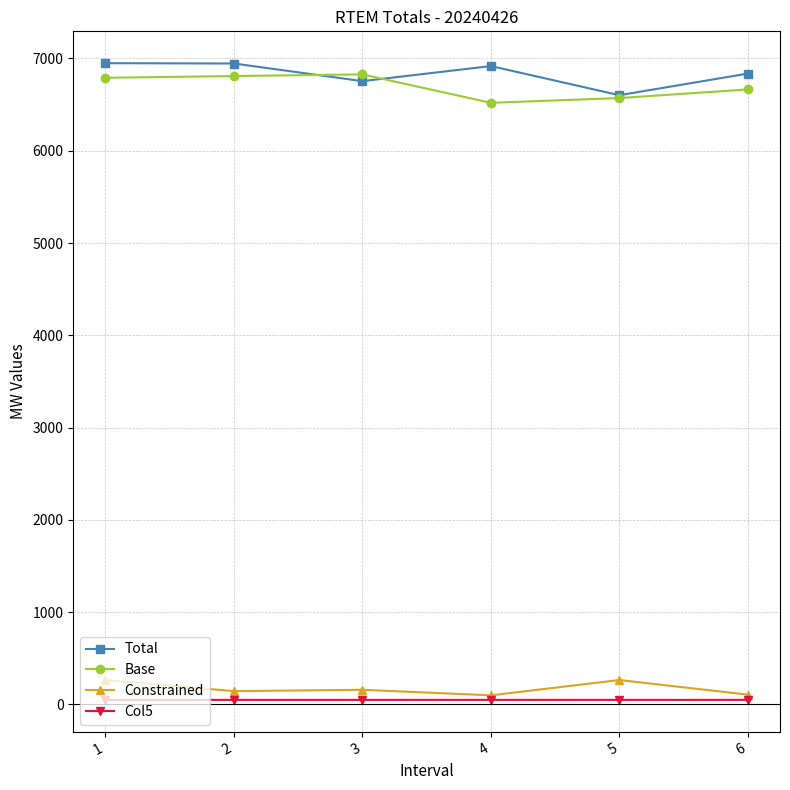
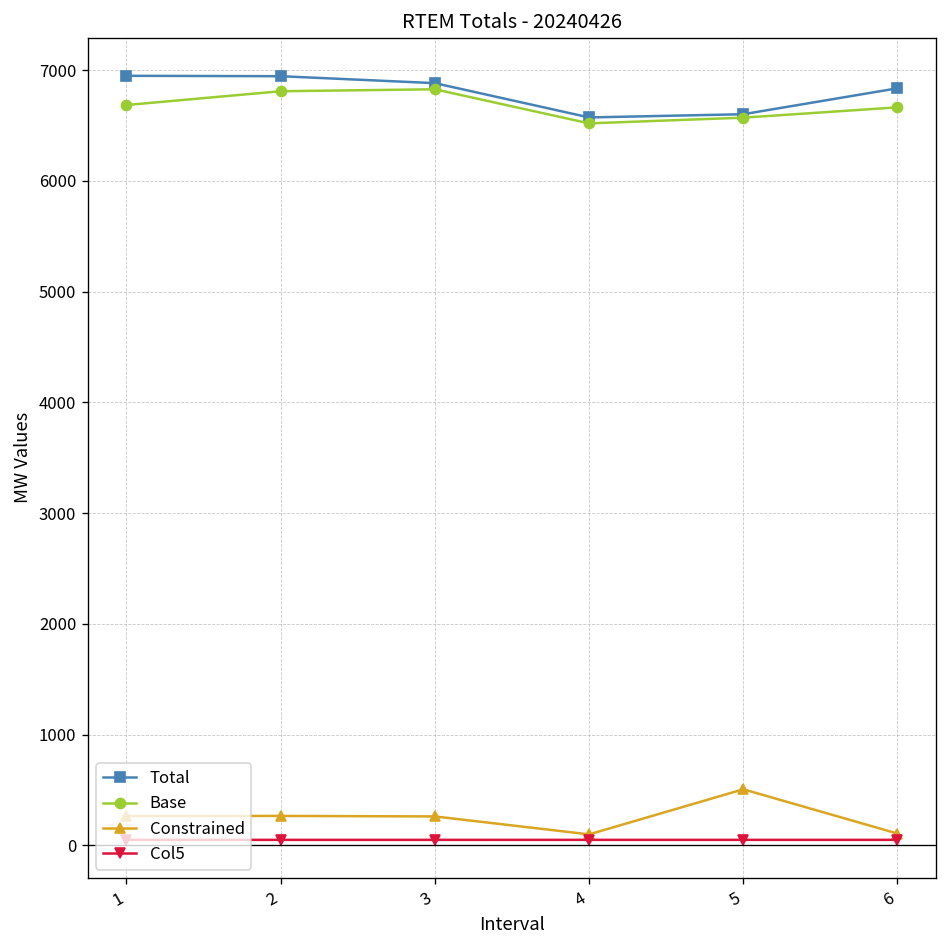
Base, 1: 6800 -> 6700
Constrained, 2: 100 -> 300
Total, 3: 6800 -> 6900
Constrained, 3: 200 -> 300
Total, 4: 6900 -> 6600
Constrained, 5: 300 -> 500
